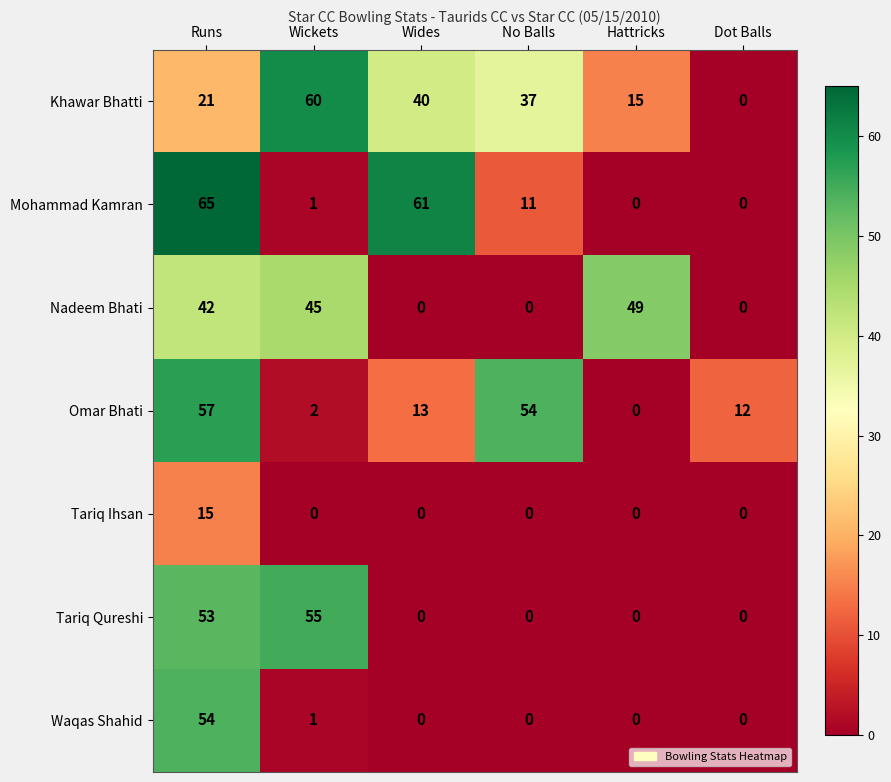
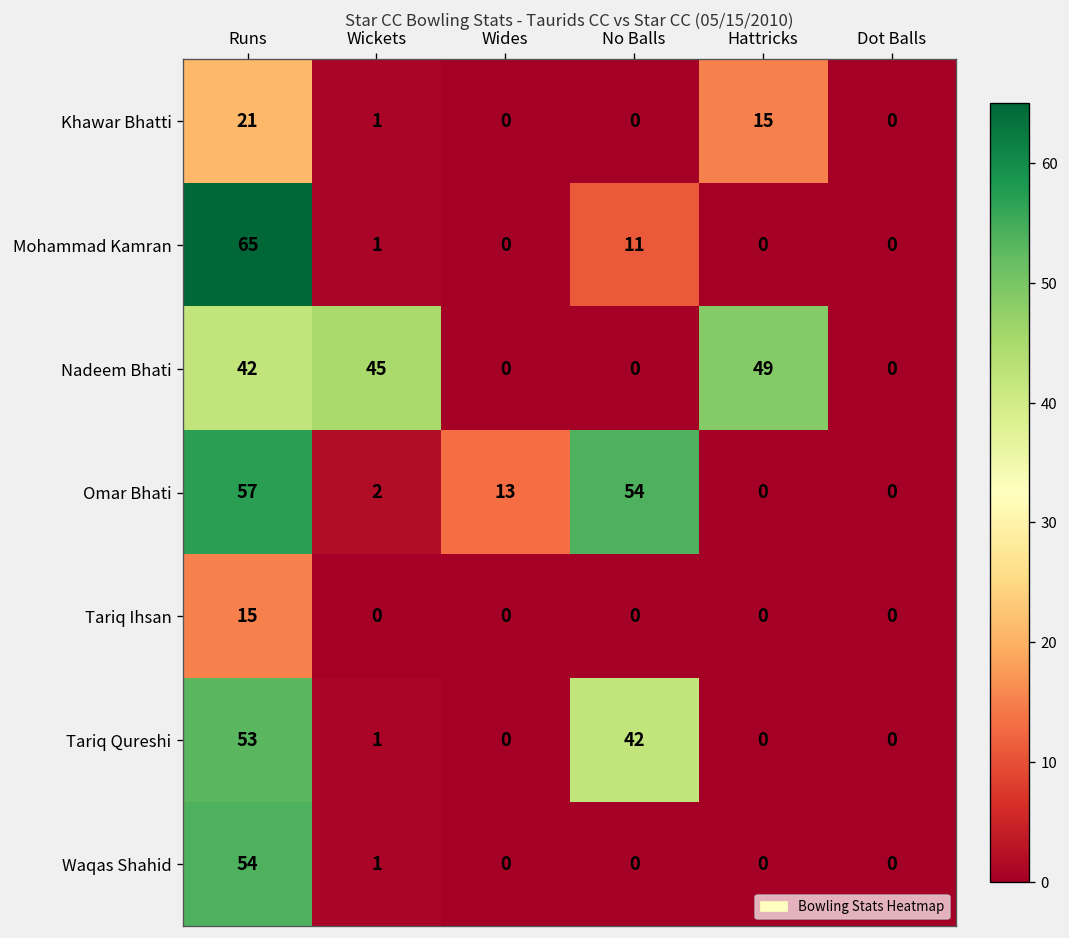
Khawar Bhatti, Wickets: 60 -> 1
Khawar Bhatti, Wides: 40 -> 0
Khawar Bhatti, No Balls: 37 -> 0
Mohammad Kamran, Wides: 61 -> 0
Omar Bhati, Dot Balls: 12 -> 0
Tariq Qureshi, Wickets: 55 -> 1
Tariq Qureshi, No Balls: 0 -> 42
